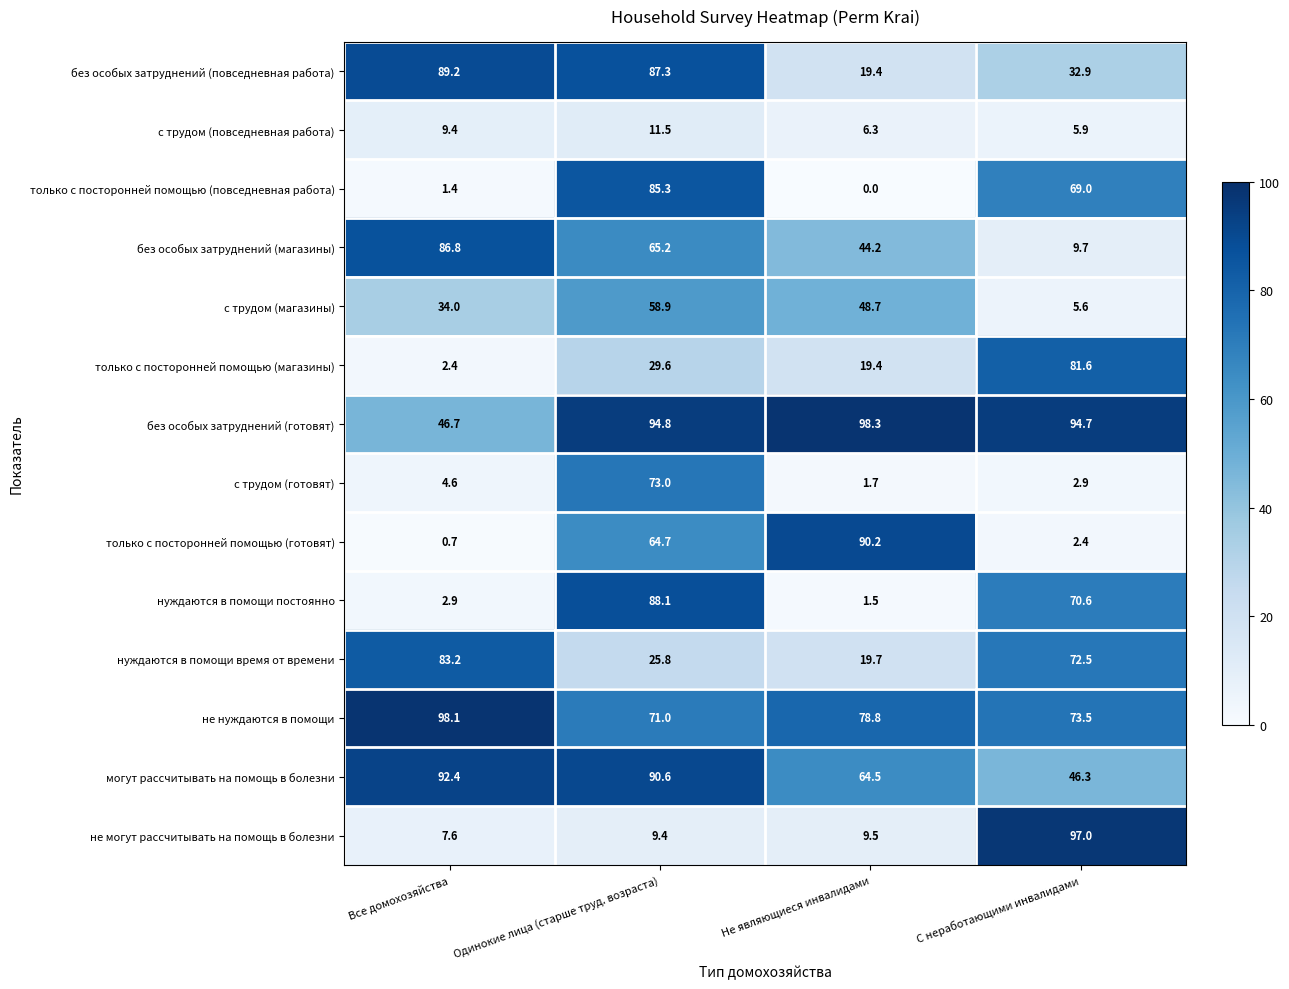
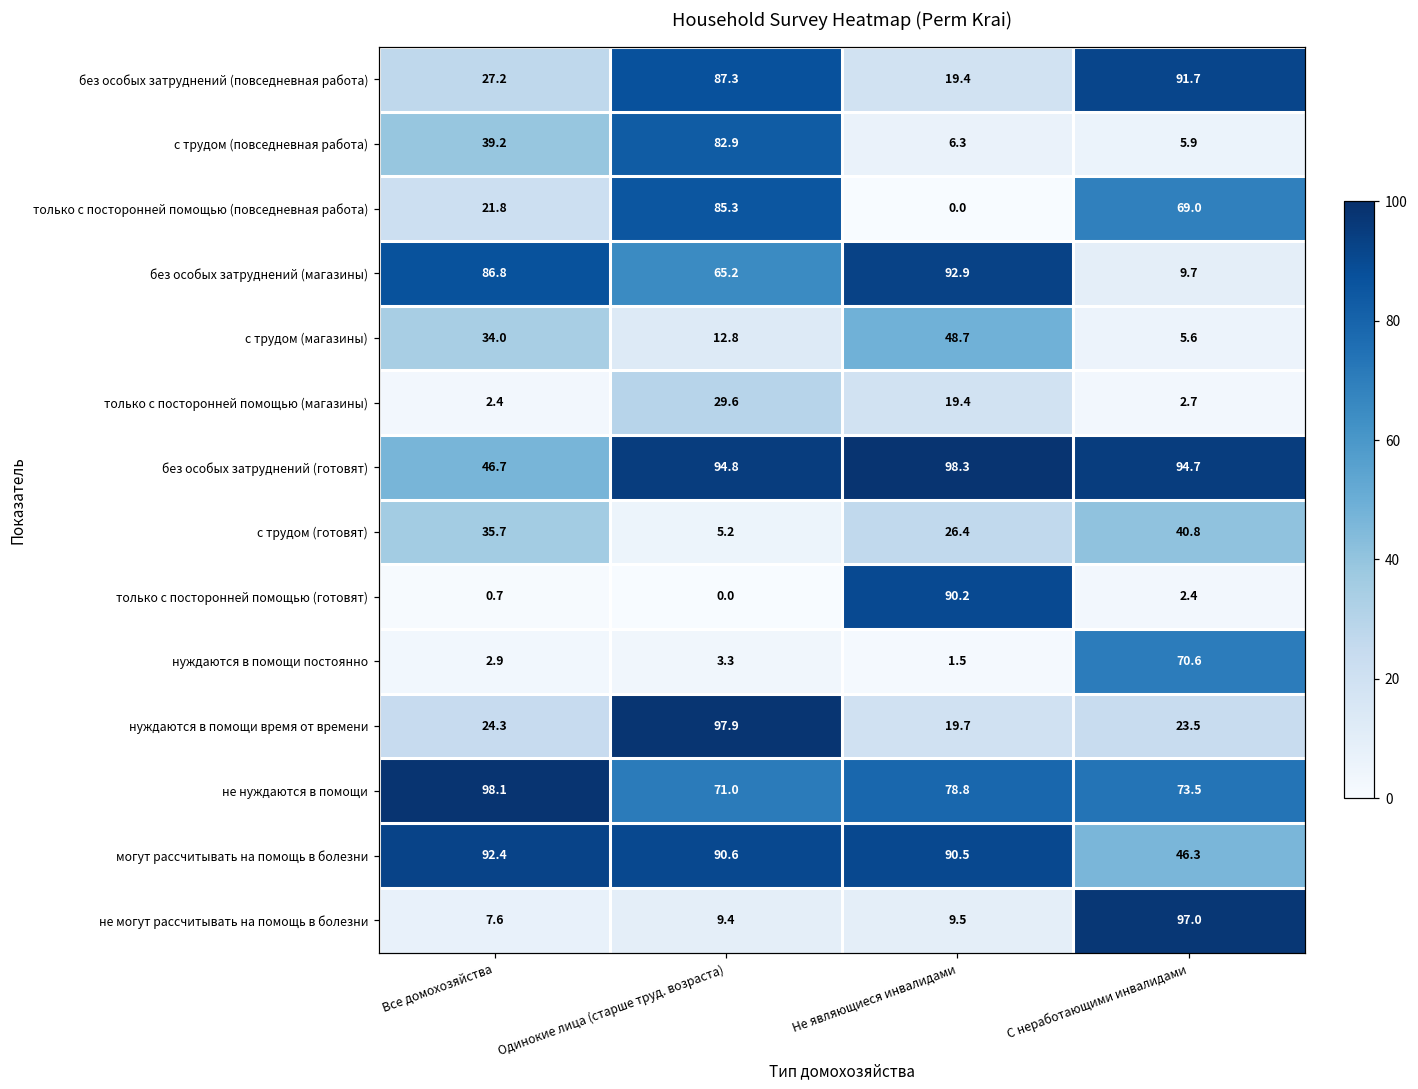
без особых затруднений (повседневная работа), Все домохозяйства: 89.2 -> 27.2
без особых затруднений (повседневная работа), С неработающими инвалидами: 32.9 -> 91.7
с трудом (повседневная работа), Все домохозяйства: 9.4 -> 39.2
с трудом (повседневная работа), Одинокие лица (старше труд. возраста): 11.5 -> 82.9
только с посторонней помощью (повседневная работа), Все домохозяйства: 1.4 -> 21.8
без особых затруднений (магазины), Не являющиеся инвалидами: 44.2 -> 92.9
с трудом (магазины), Одинокие лица (старше труд. возраста): 58.9 -> 12.8
только с посторонней помощью (магазины), С неработающими инвалидами: 81.6 -> 2.7
с трудом (готовят), Все домохозяйства: 4.6 -> 35.7
с трудом (готовят), Одинокие лица (старше труд. возраста): 73.0 -> 5.2
с трудом (готовят), Не являющиеся инвалидами: 1.7 -> 26.4
с трудом (готовят), С неработающими инвалидами: 2.9 -> 40.8
только с посторонней помощью (готовят), Одинокие лица (старше труд. возраста): 64.7 -> 0.0
нуждаются в помощи постоянно, Одинокие лица (старше труд. возраста): 88.1 -> 3.3
нуждаются в помощи время от времени, Все домохозяйства: 83.2 -> 24.3
нуждаются в помощи время от времени, Одинокие лица (старше труд. возраста): 25.8 -> 97.9
нуждаются в помощи время от времени, С неработающими инвалидами: 72.5 -> 23.5
могут рассчитывать на помощь в болезни, Не являющиеся инвалидами: 64.5 -> 90.5
